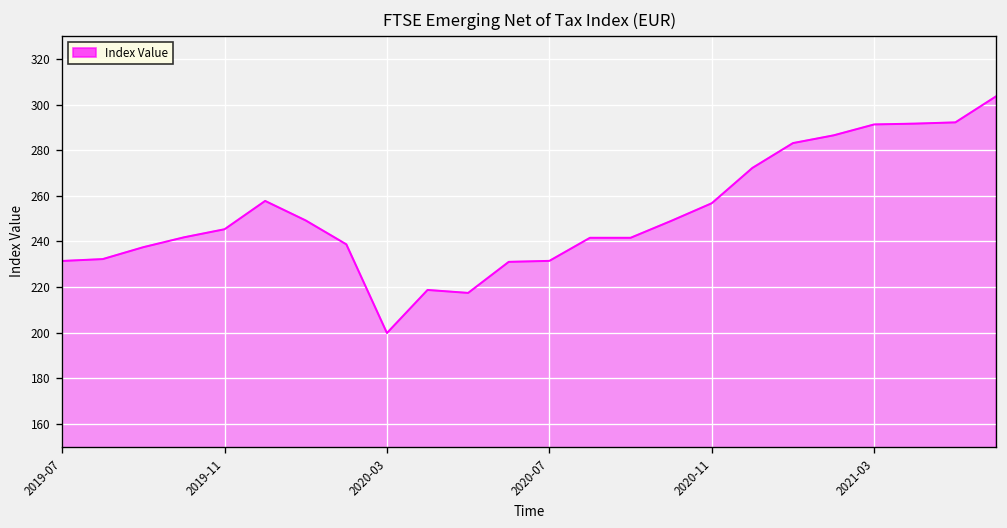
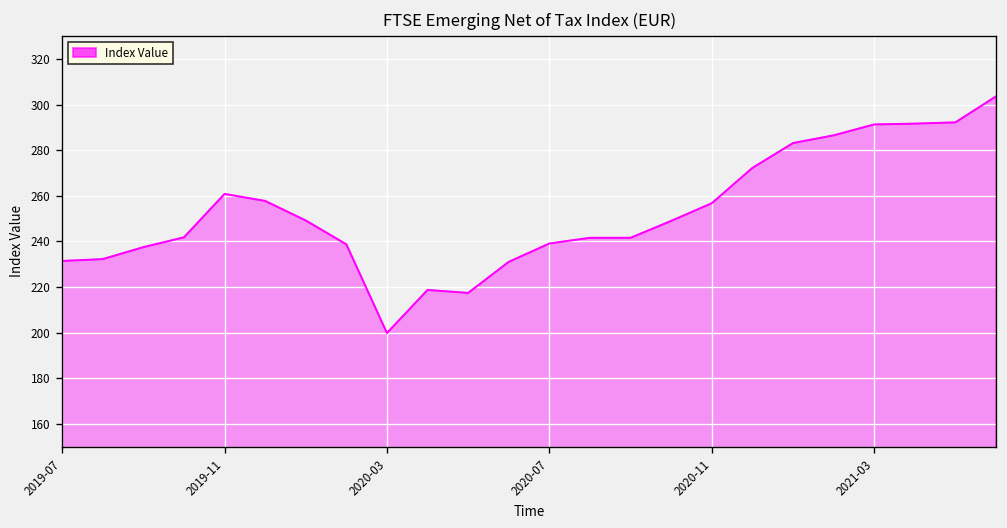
2019-11: 245 -> 261
2020-07: 231 -> 239
